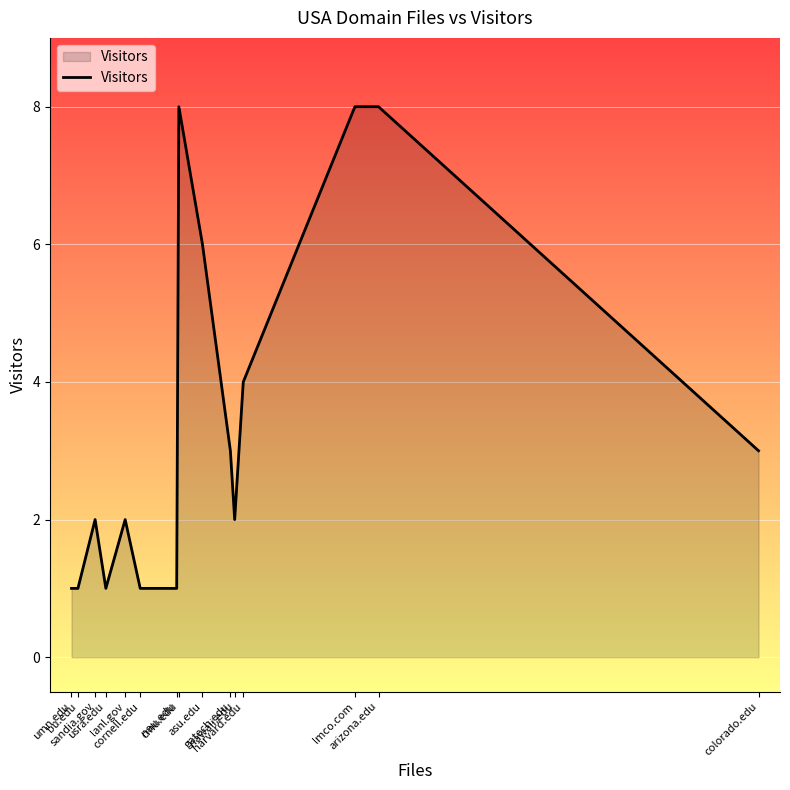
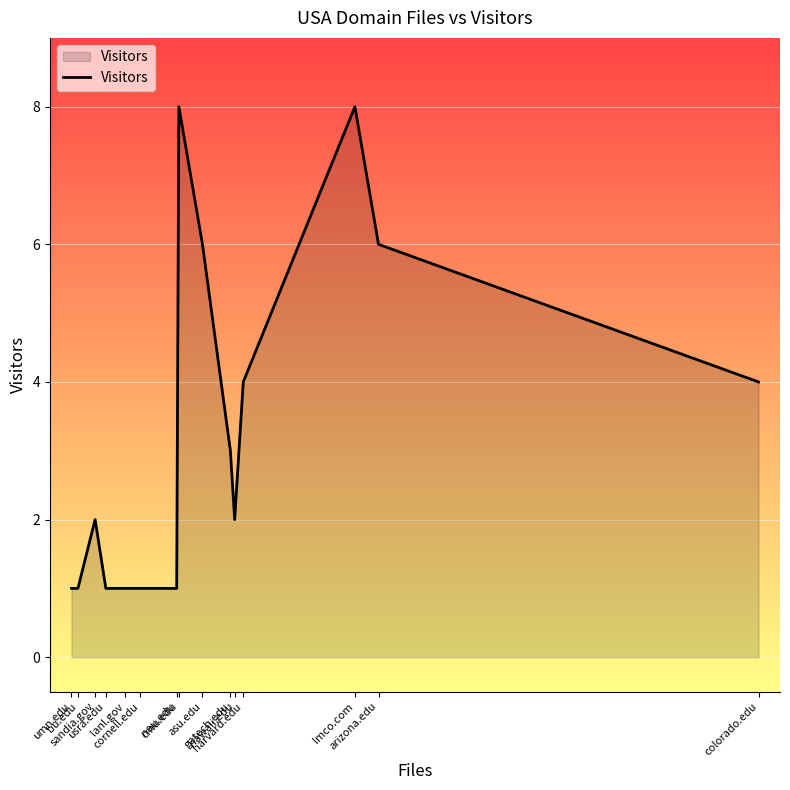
lanl.gov: 2 -> 1
arizona.edu: 8 -> 6
colorado.edu: 3 -> 4
